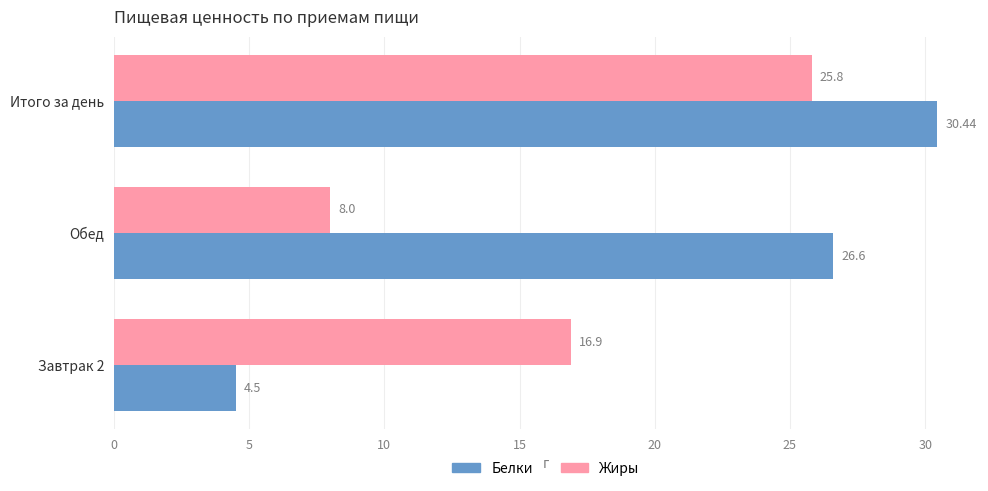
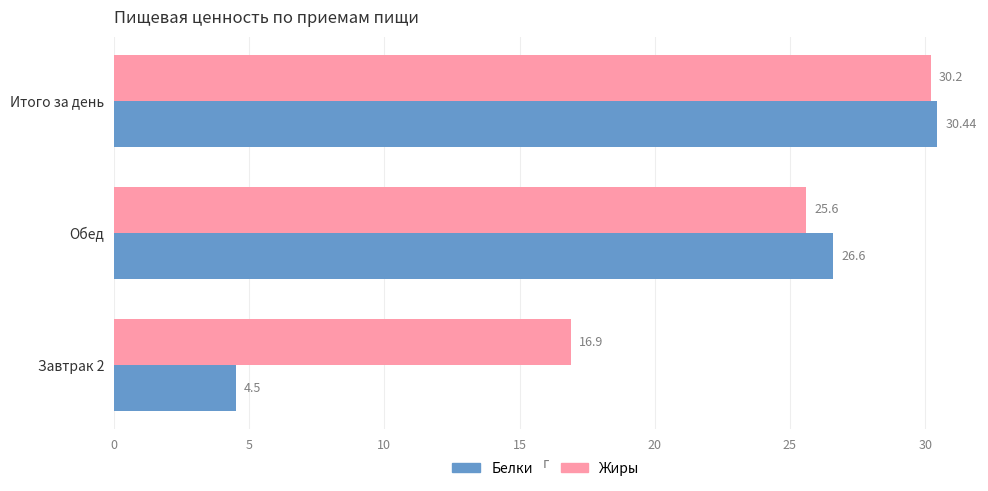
Жиры, Итого за день: 25.8 -> 30.2
Жиры, Обед: 8.0 -> 25.6
